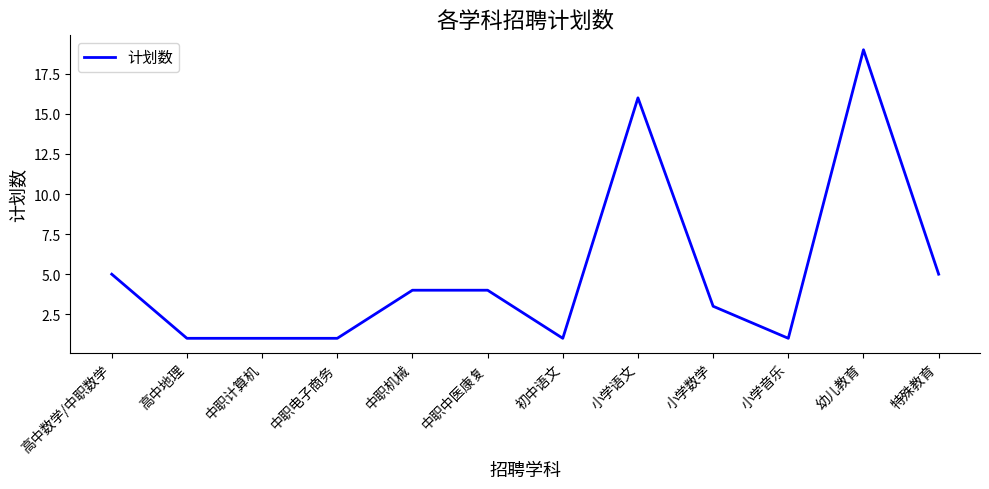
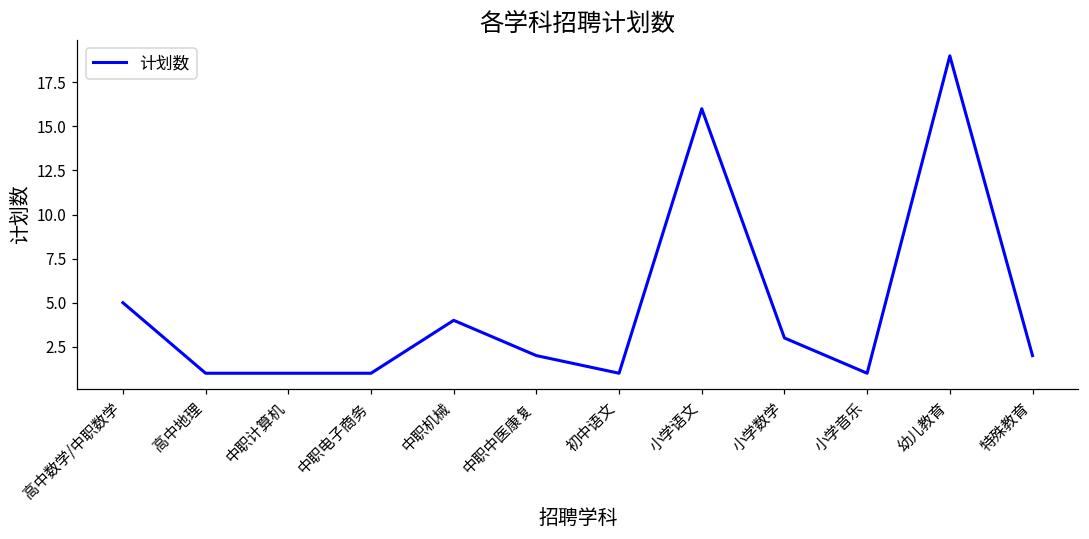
中职中医康复: 4 -> 2
特殊教育: 5 -> 2
